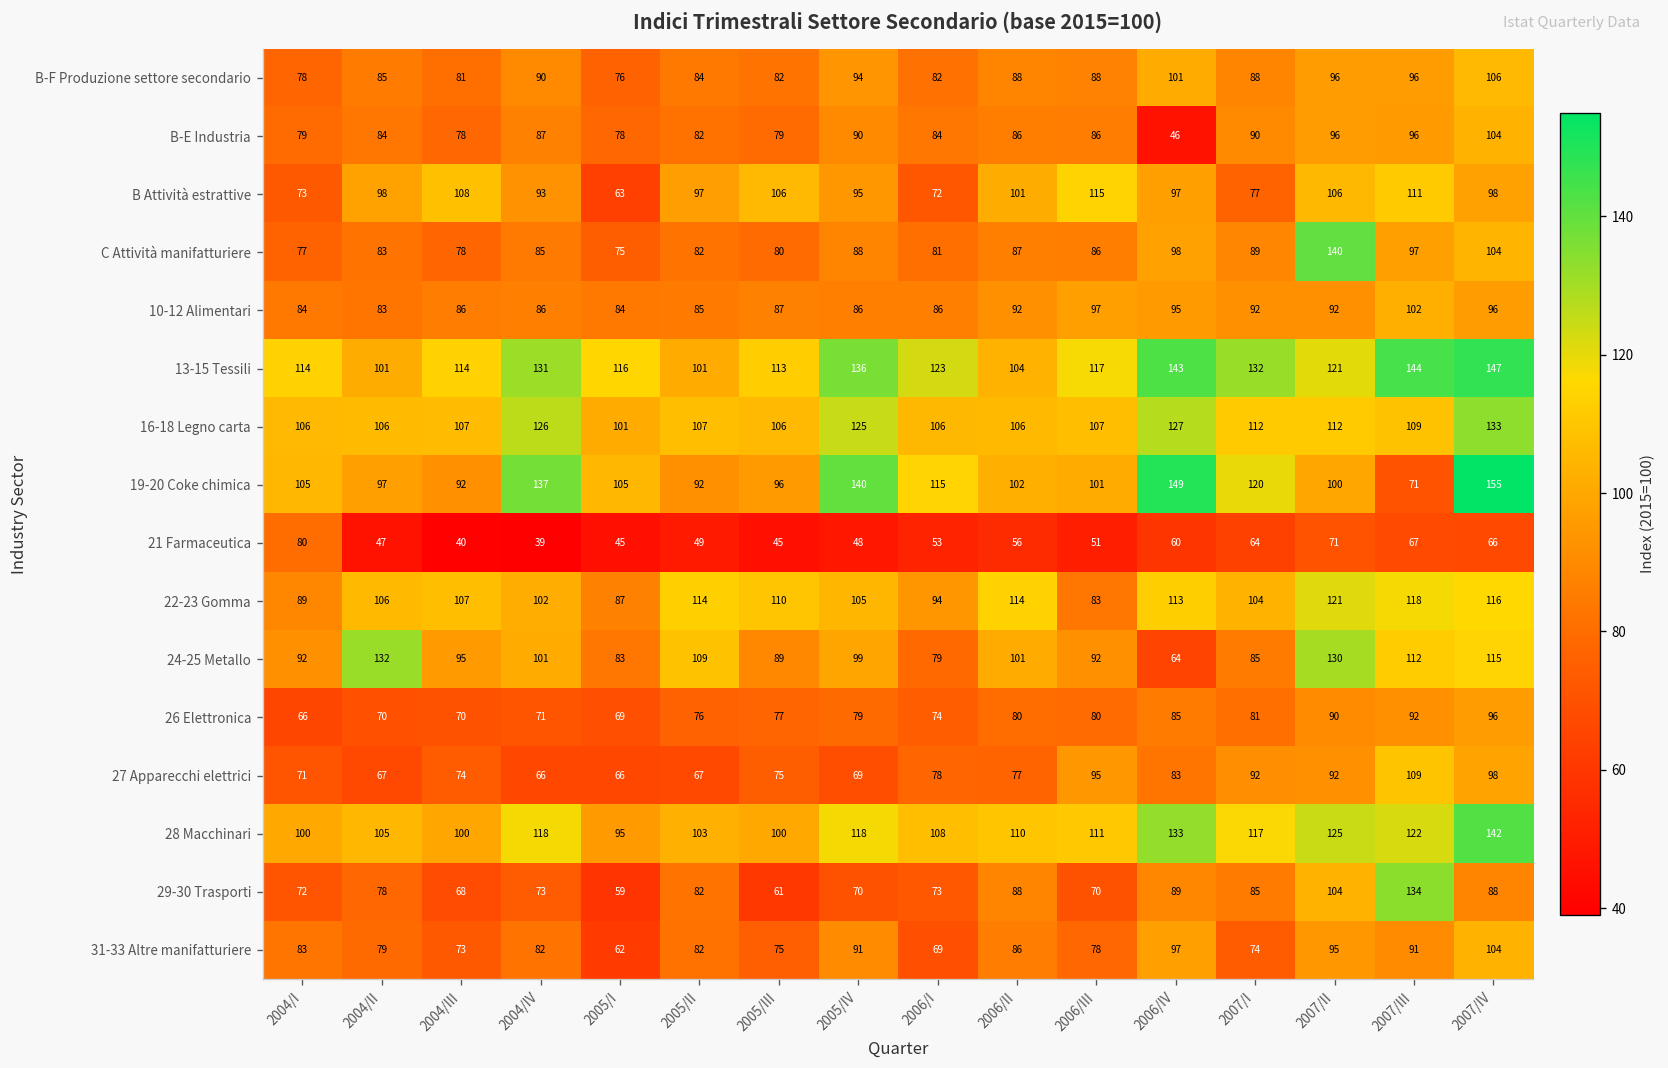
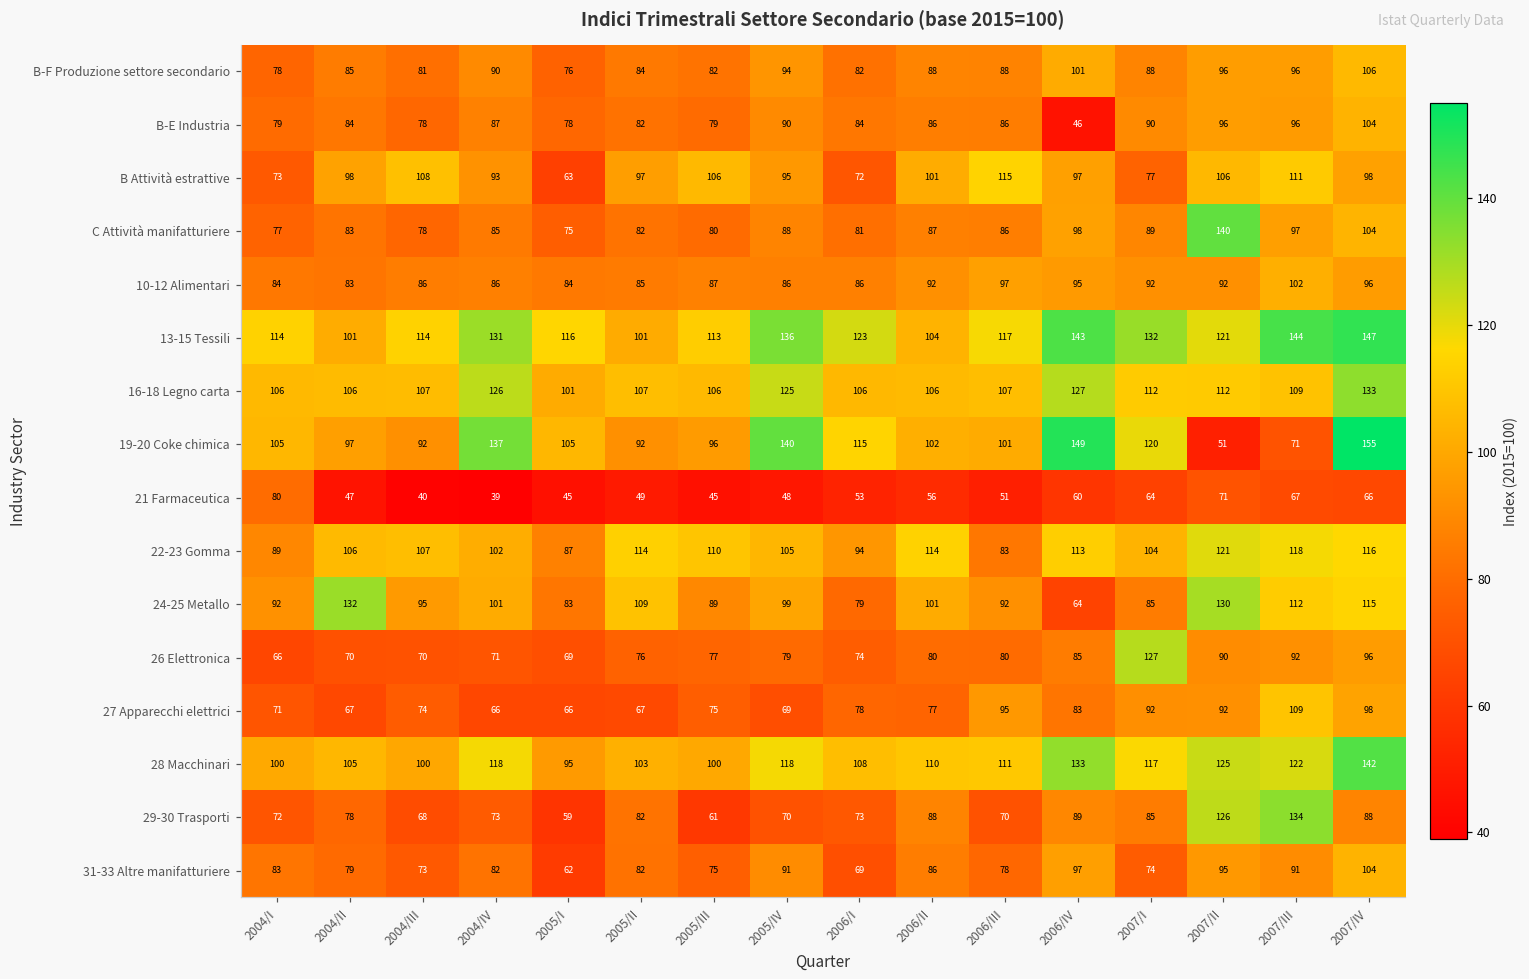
19-20 Coke chimica, 2007/II: 100 -> 51
26 Elettronica, 2007/I: 81 -> 127
29-30 Trasporti, 2007/II: 104 -> 126
